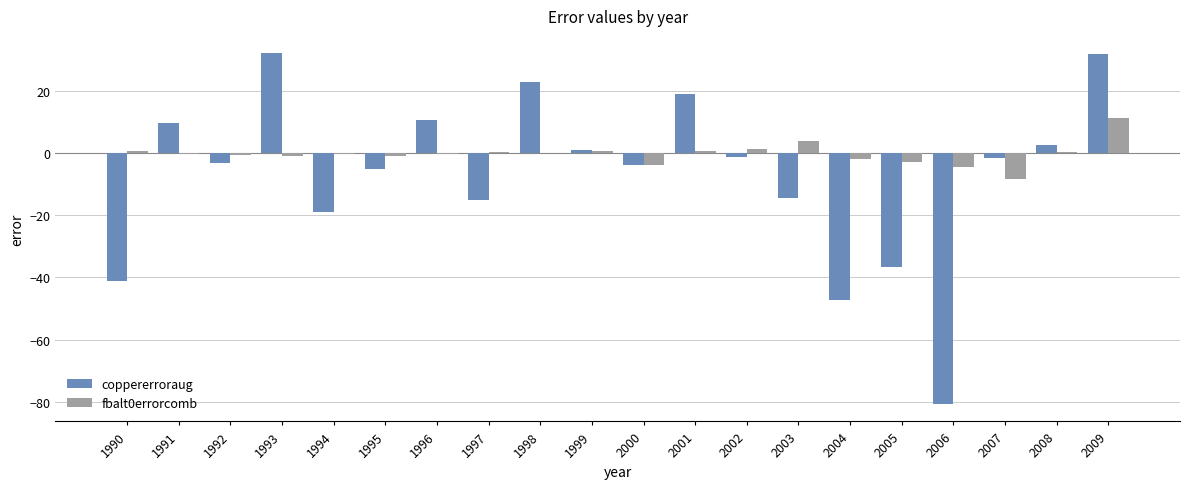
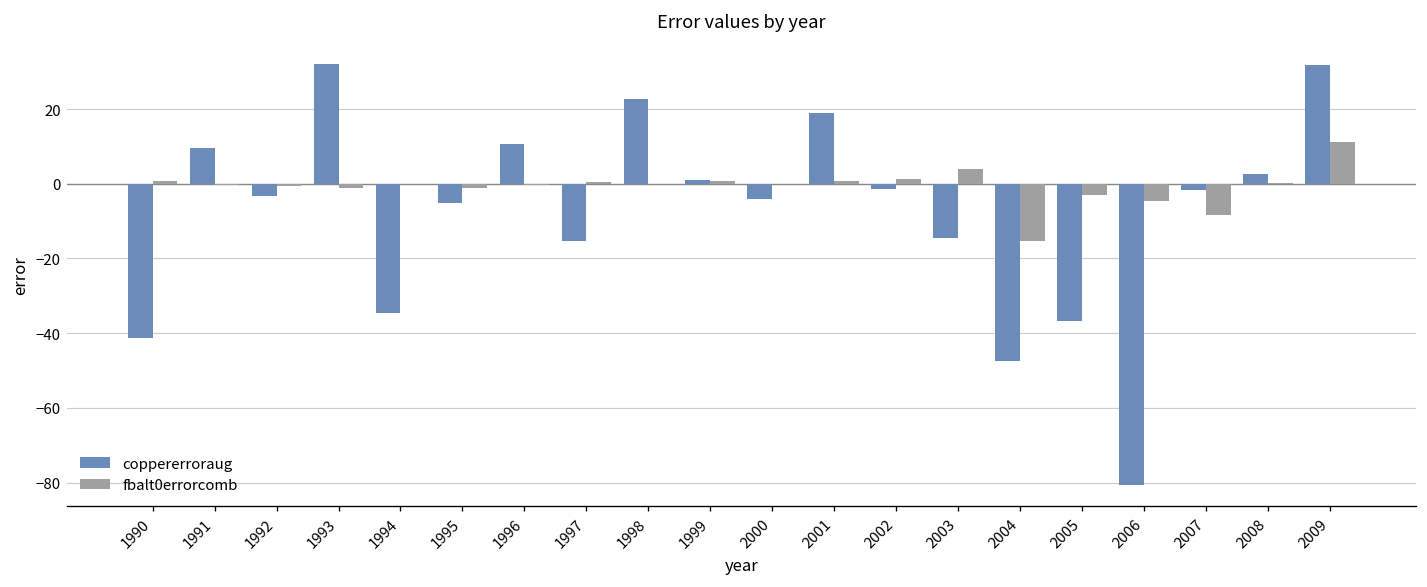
coppererroraug, 1994: -19 -> -35
fbalt0errorcomb, 2000: -4 -> 0
fbalt0errorcomb, 2004: -2 -> -15
